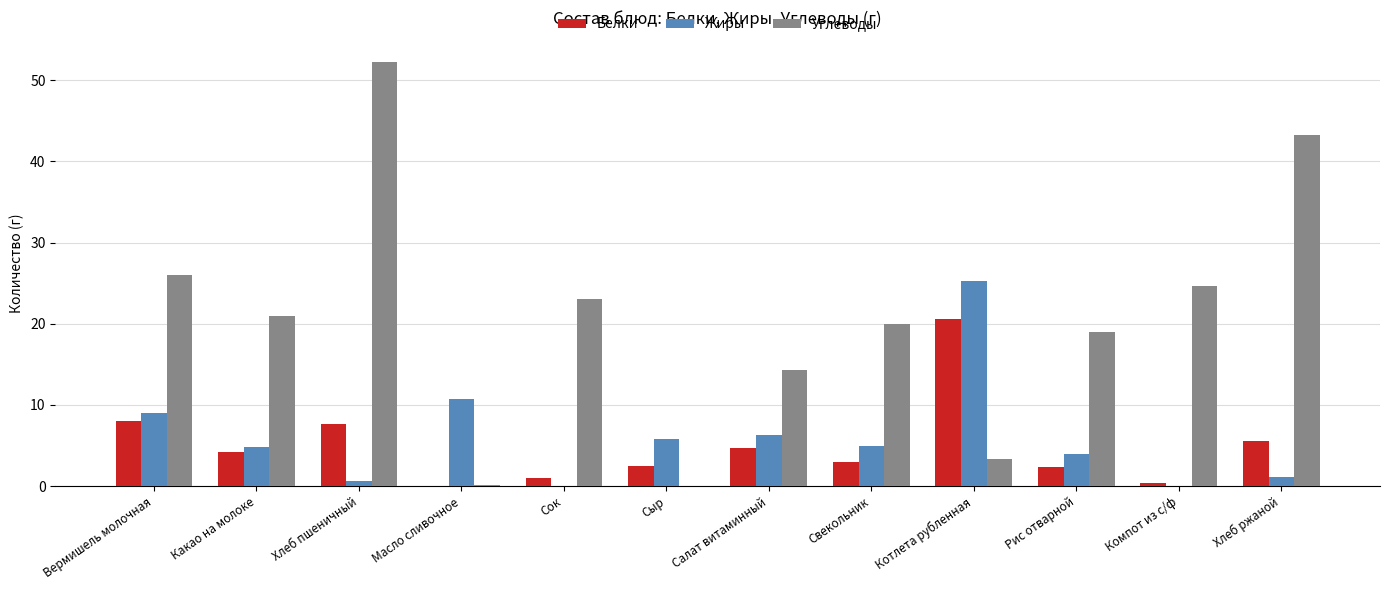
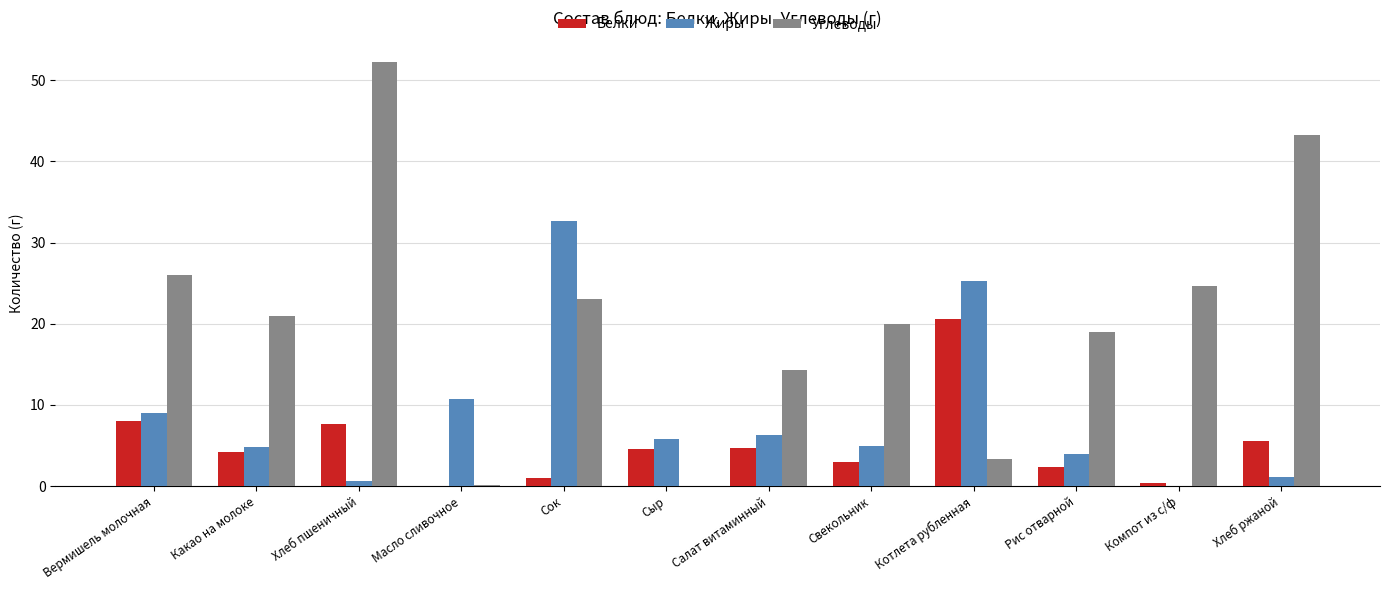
Жиры, Сок: 0 -> 33
Белки, Сыр: 3 -> 5
